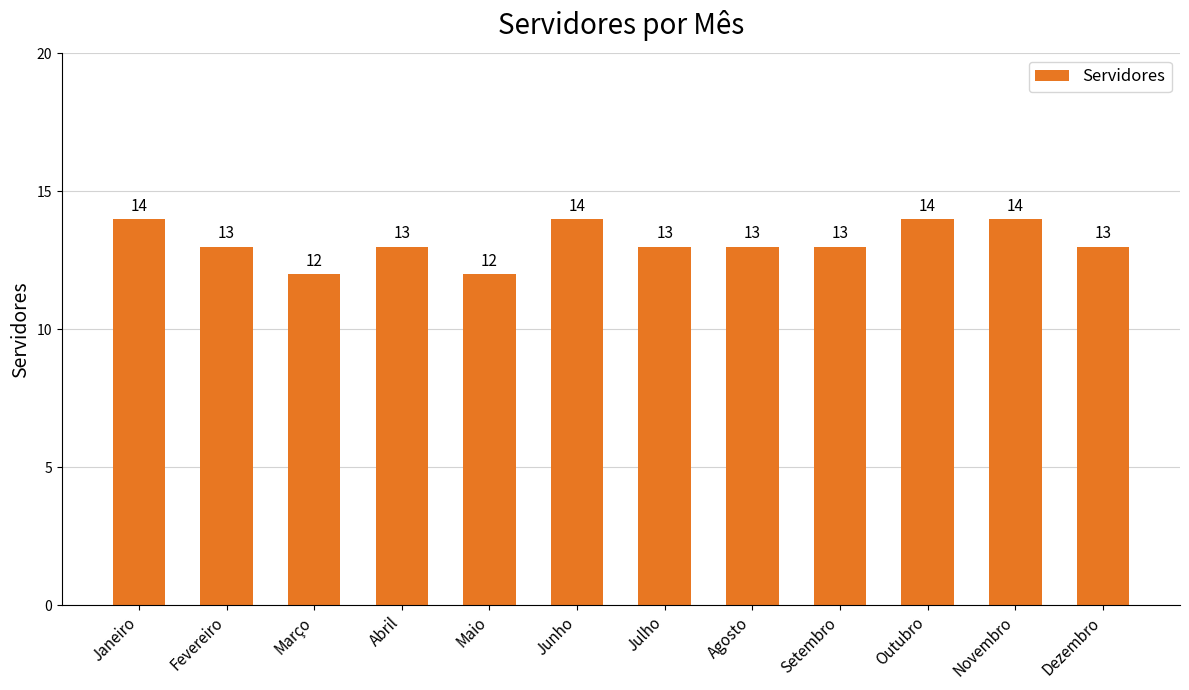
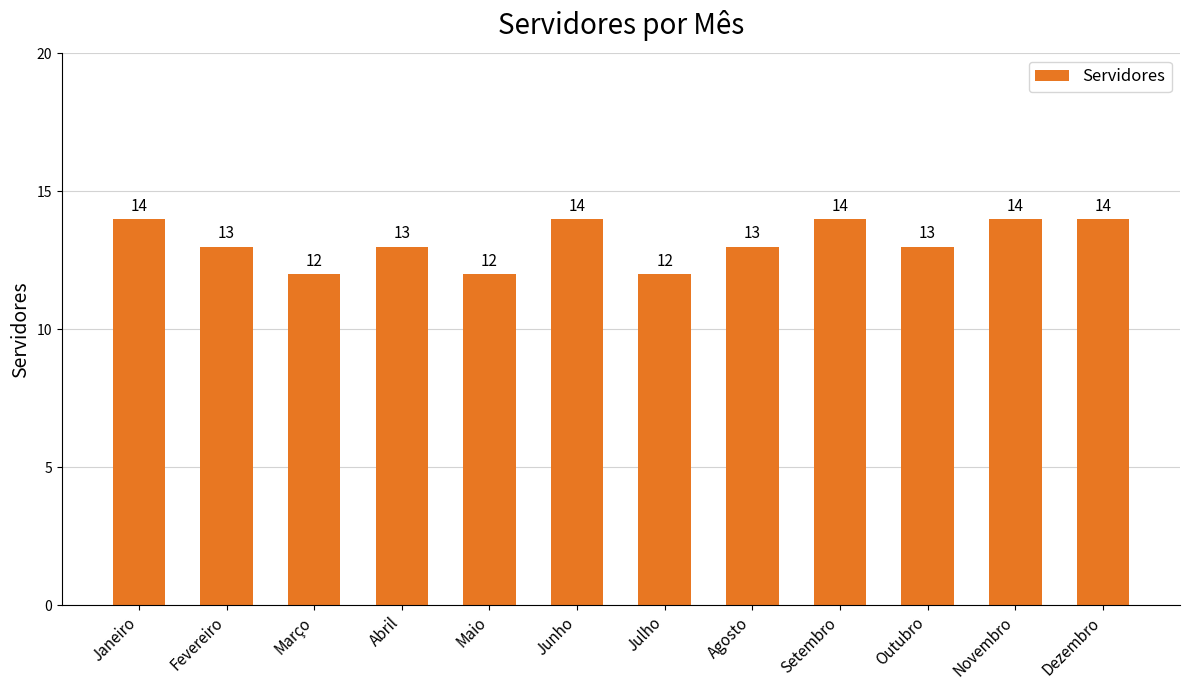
Julho: 13 -> 12
Setembro: 13 -> 14
Outubro: 14 -> 13
Dezembro: 13 -> 14
